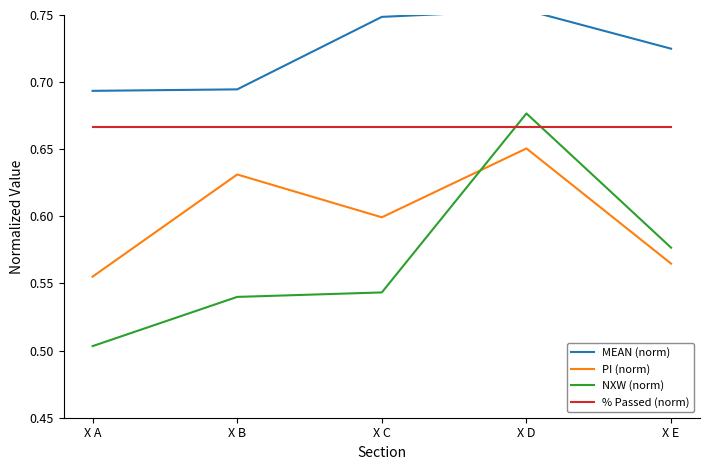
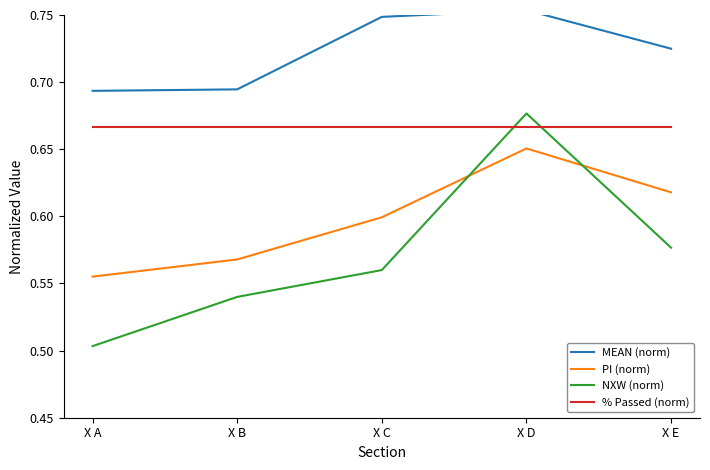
PI (norm), X B: 0.631 -> 0.568
NXW (norm), X C: 0.543 -> 0.560
PI (norm), X E: 0.565 -> 0.618
